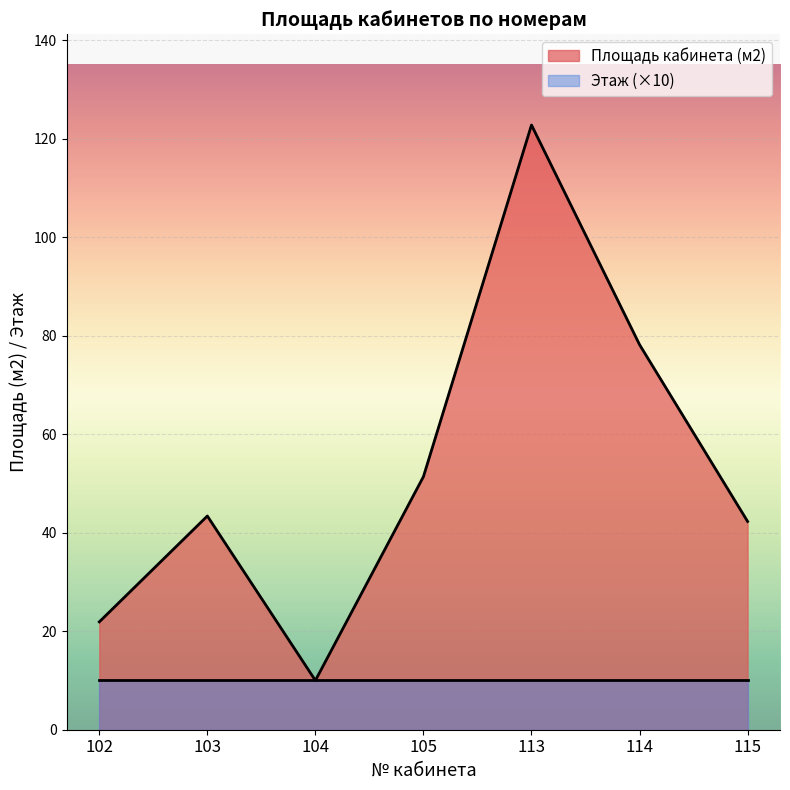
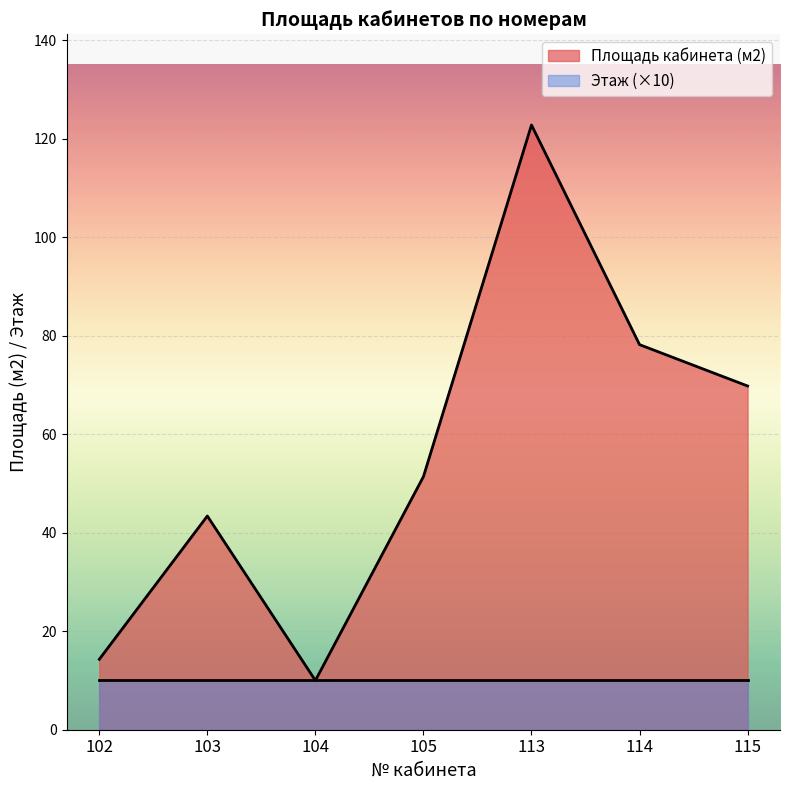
Площадь кабинета (м2), 102: 22 -> 14
Площадь кабинета (м2), 115: 42 -> 70
